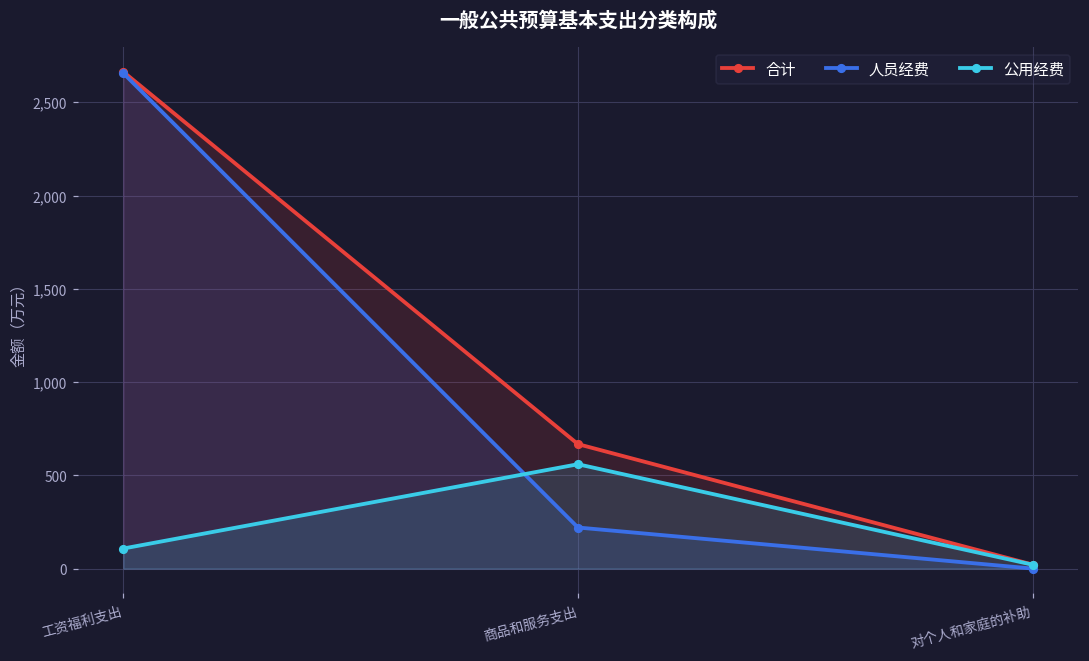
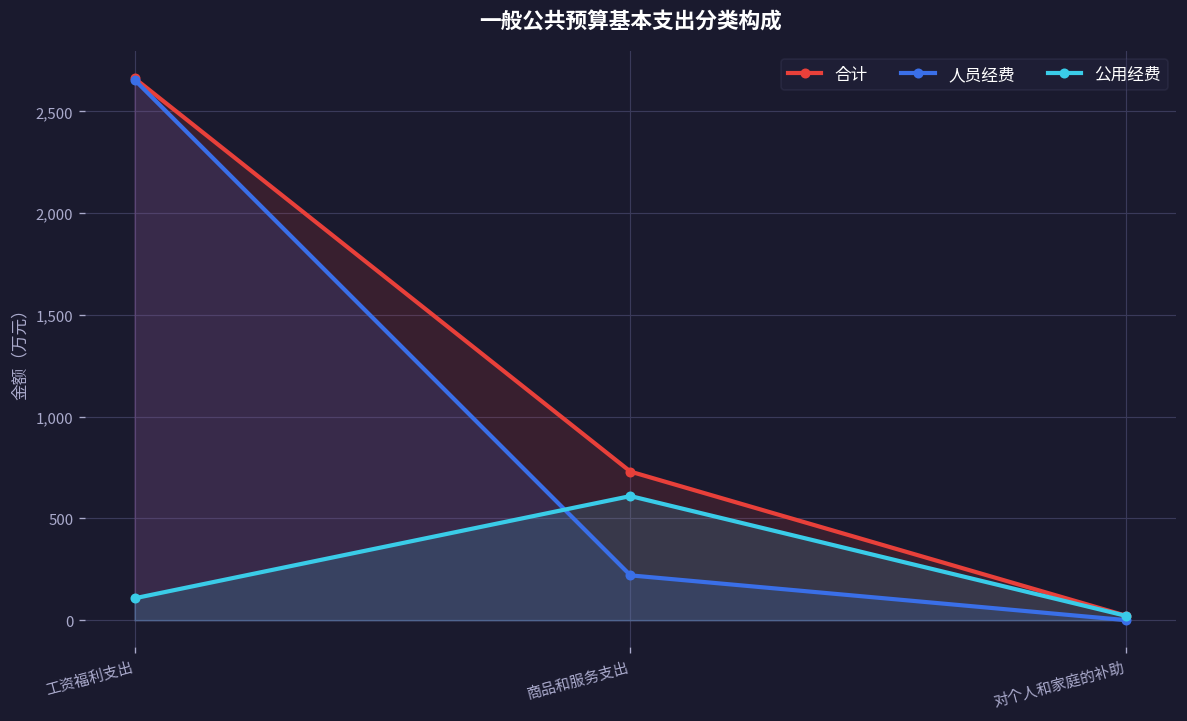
合计, 商品和服务支出: 670 -> 730
公用经费, 商品和服务支出: 560 -> 610
